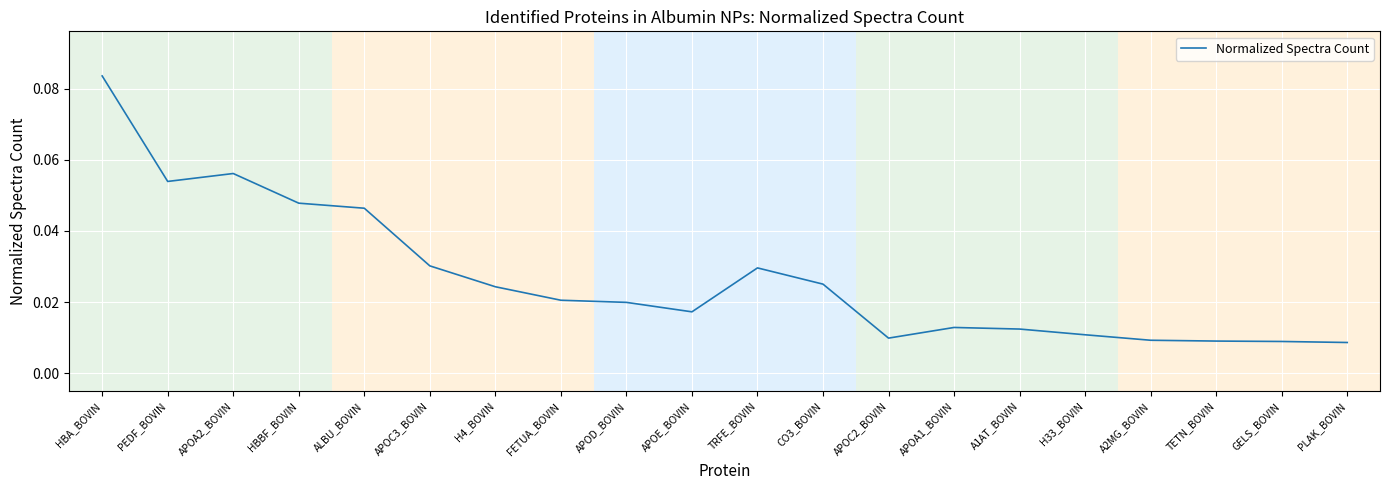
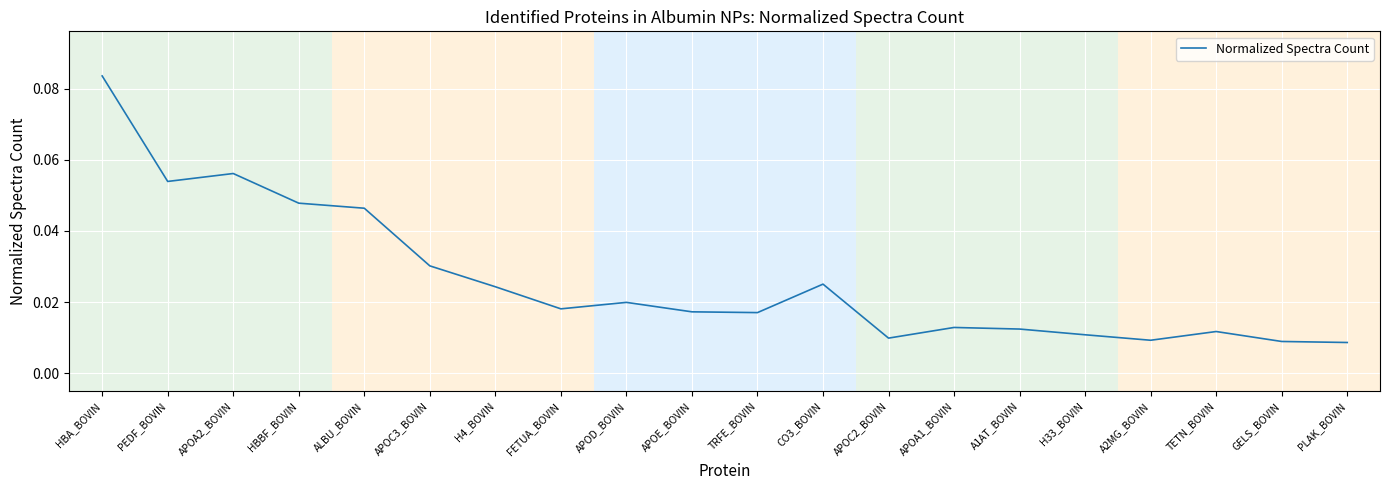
FETUA_BOVIN: 0.021 -> 0.018
TRFE_BOVIN: 0.030 -> 0.017
TETN_BOVIN: 0.009 -> 0.012
